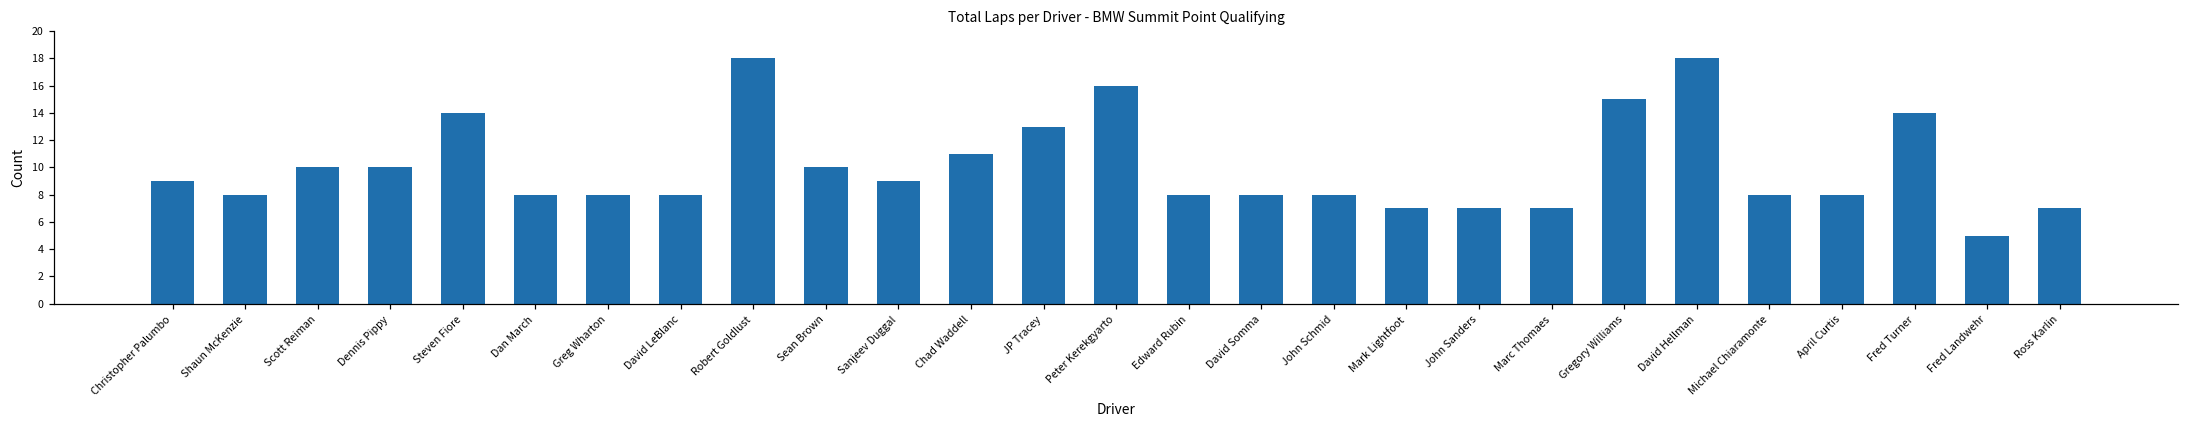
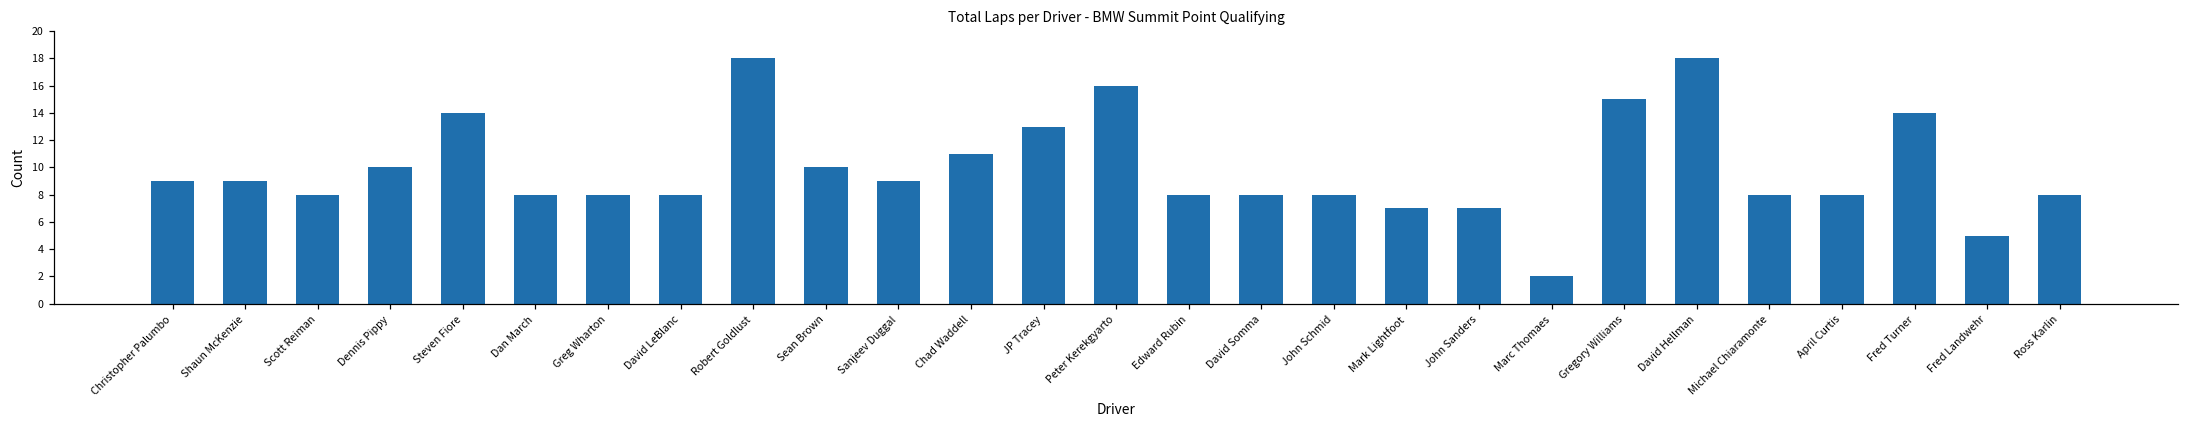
Shaun McKenzie: 8 -> 9
Scott Reiman: 10 -> 8
Marc Thomaes: 7 -> 2
Ross Karlin: 7 -> 8
